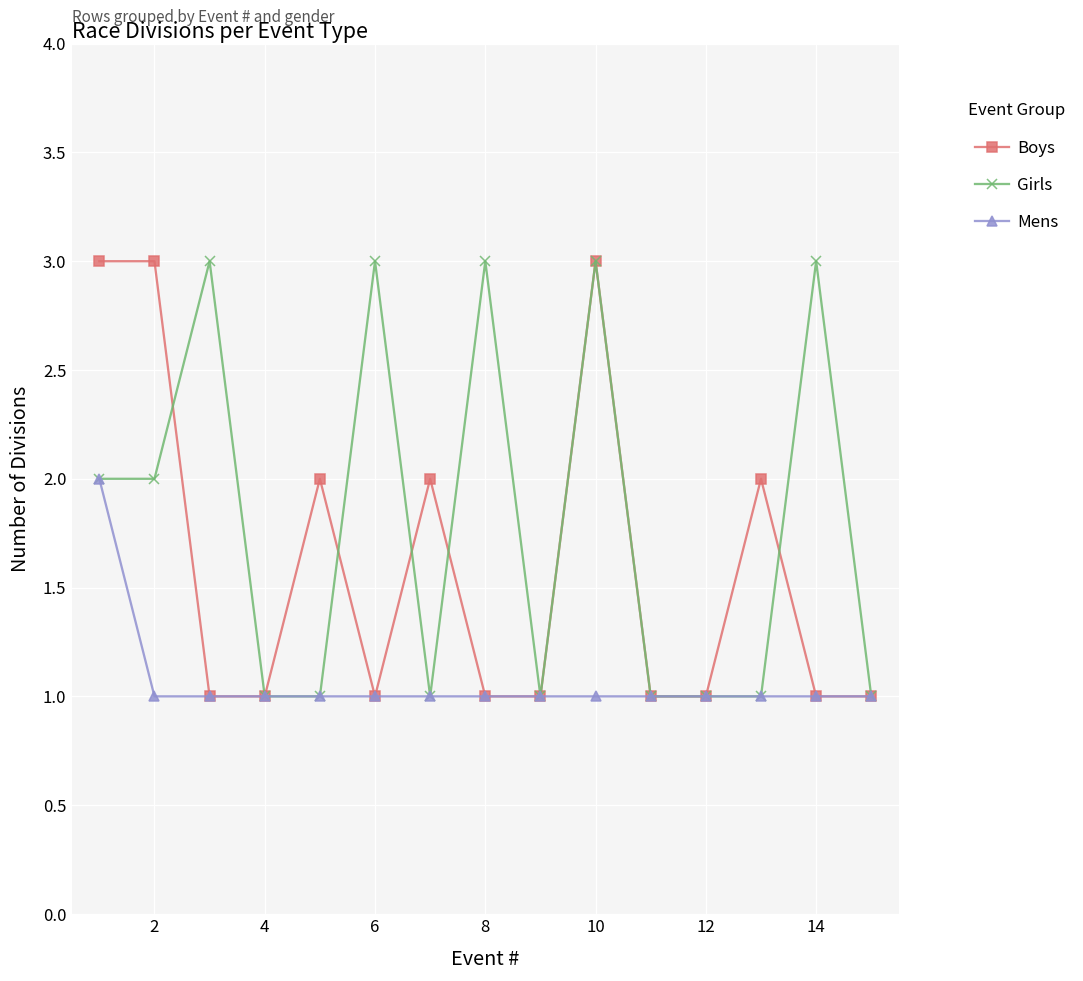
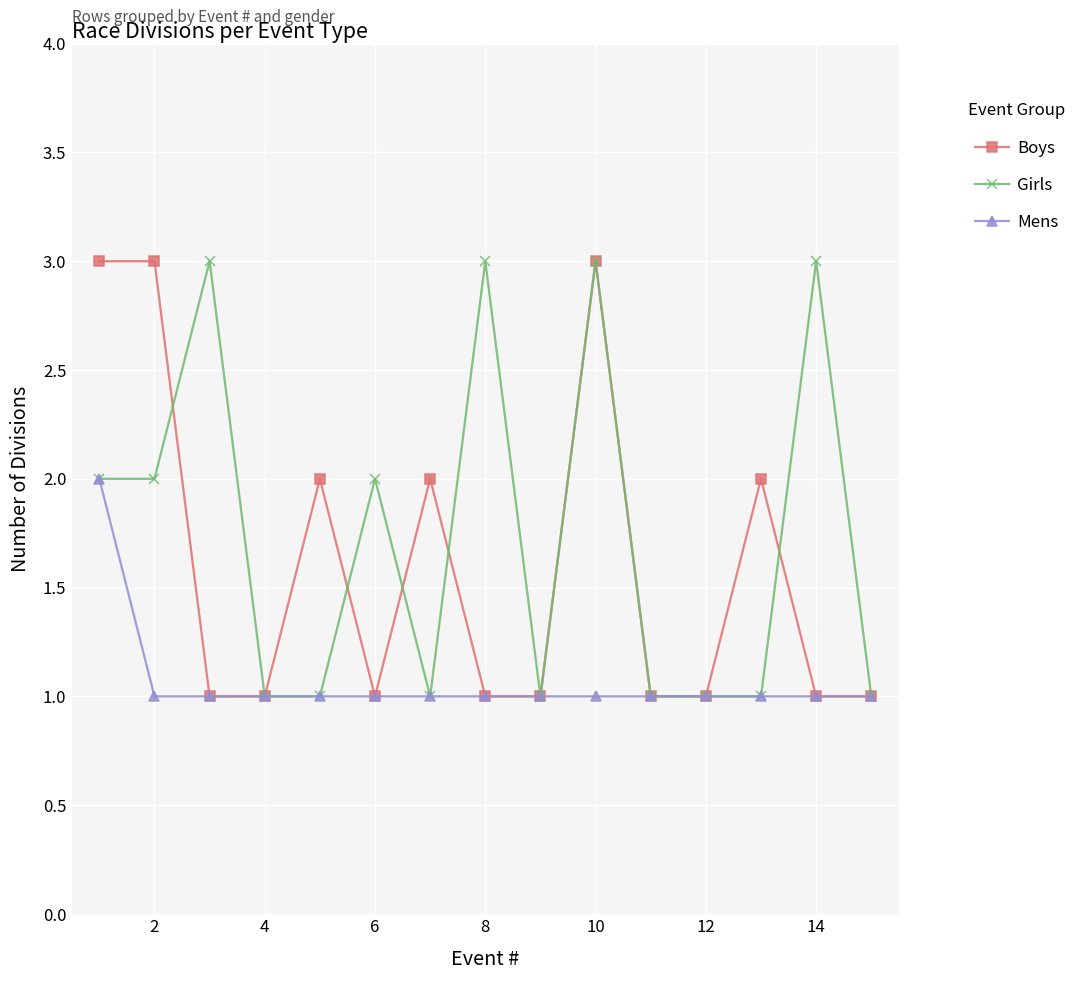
Girls, 6: 3 -> 2
